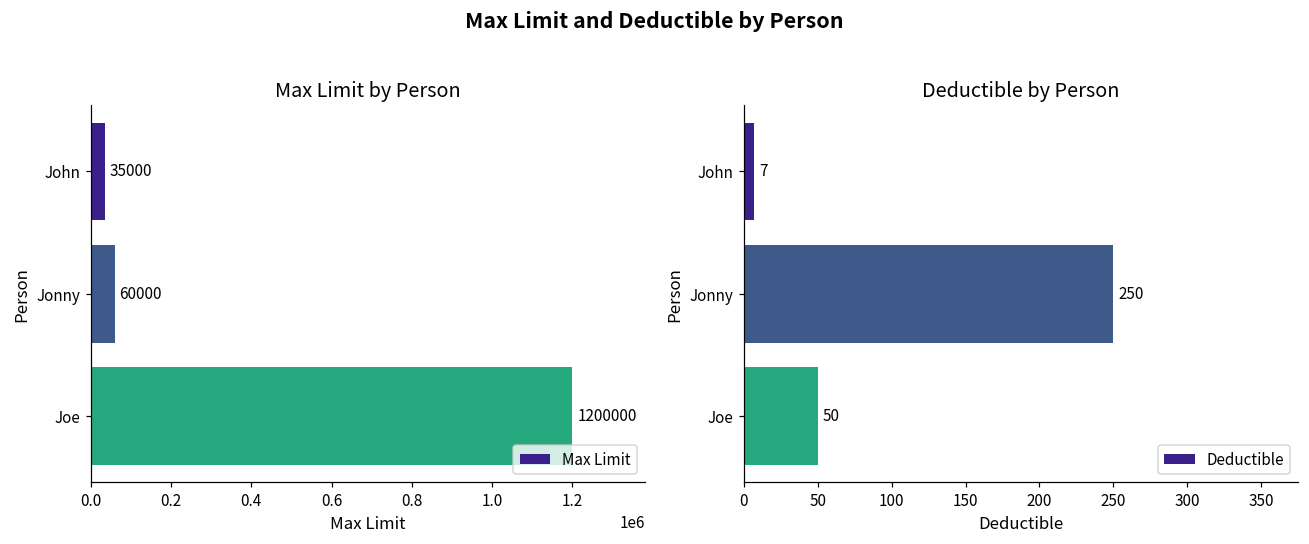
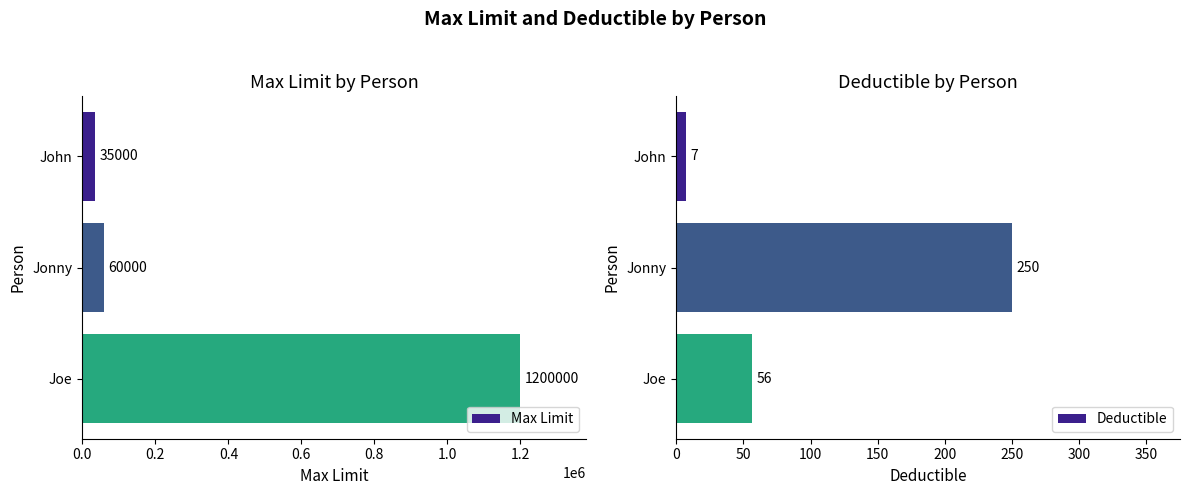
Deductible by Person, Joe: 50 -> 56
